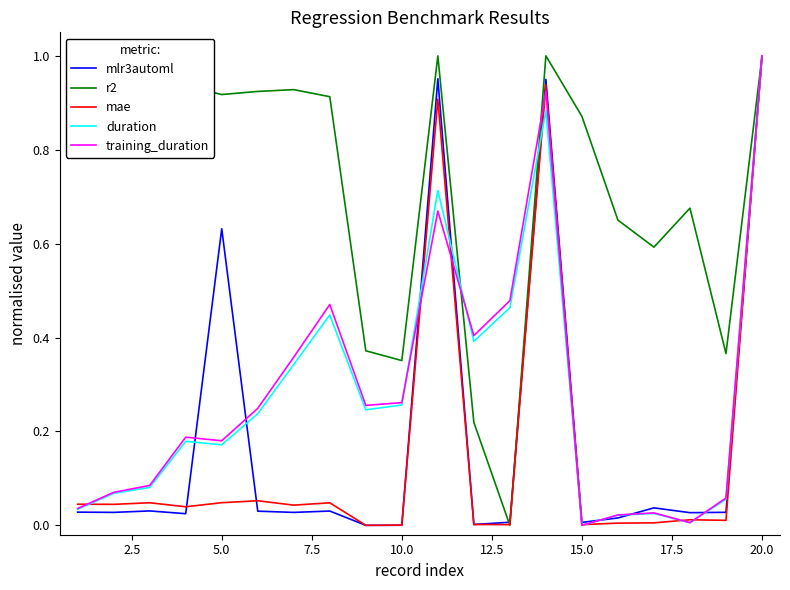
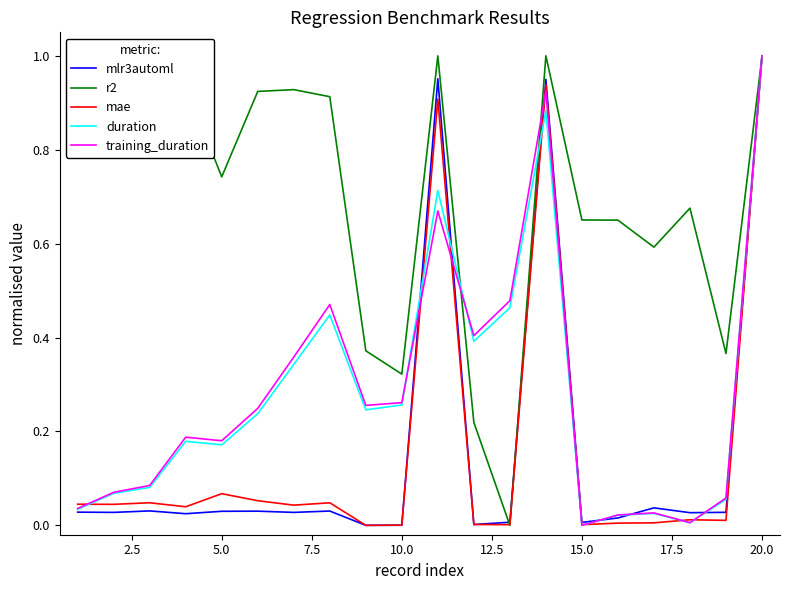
mlr3automl, 5.0: 0.63 -> 0.03
r2, 5.0: 0.92 -> 0.74
mae, 5.0: 0.05 -> 0.07
r2, 10.0: 0.35 -> 0.32
r2, 15.0: 0.87 -> 0.65
